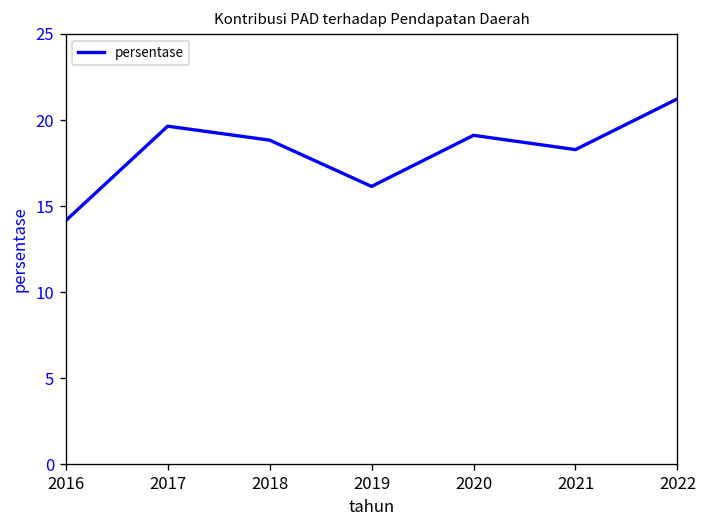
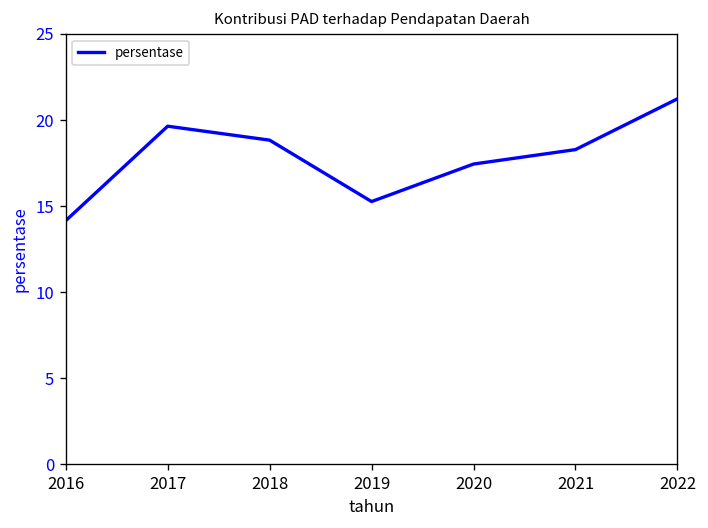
2019: 16.1 -> 15.3
2020: 19.1 -> 17.4
